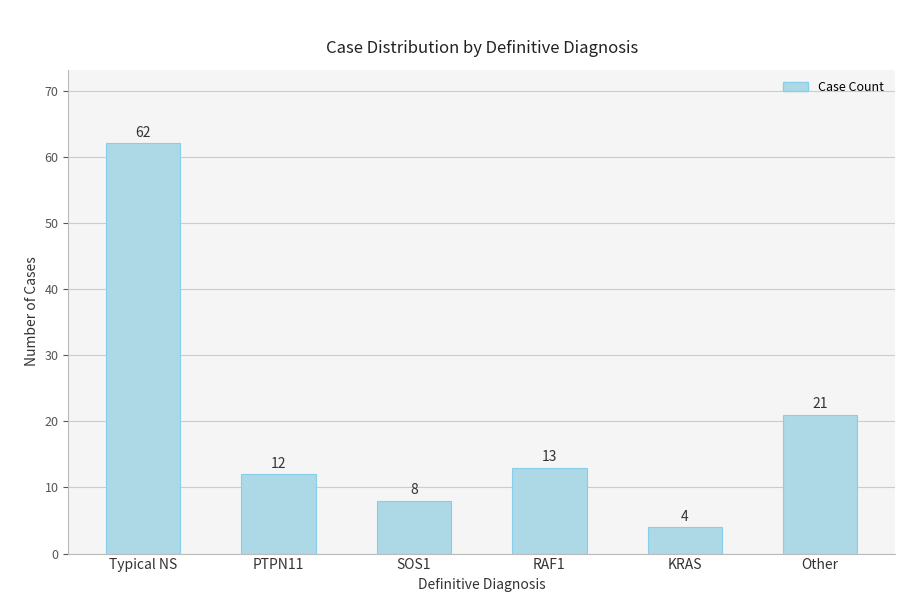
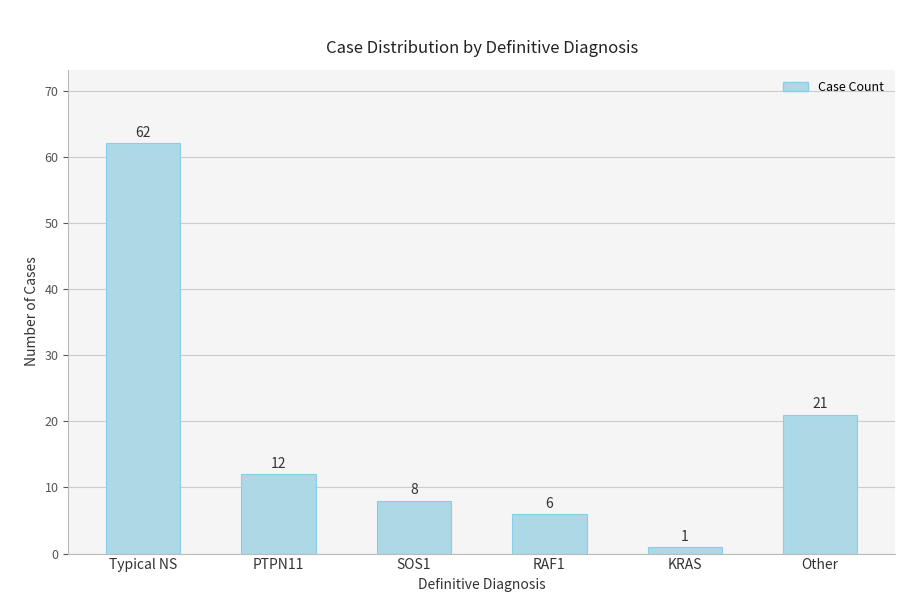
RAF1: 13 -> 6
KRAS: 4 -> 1
